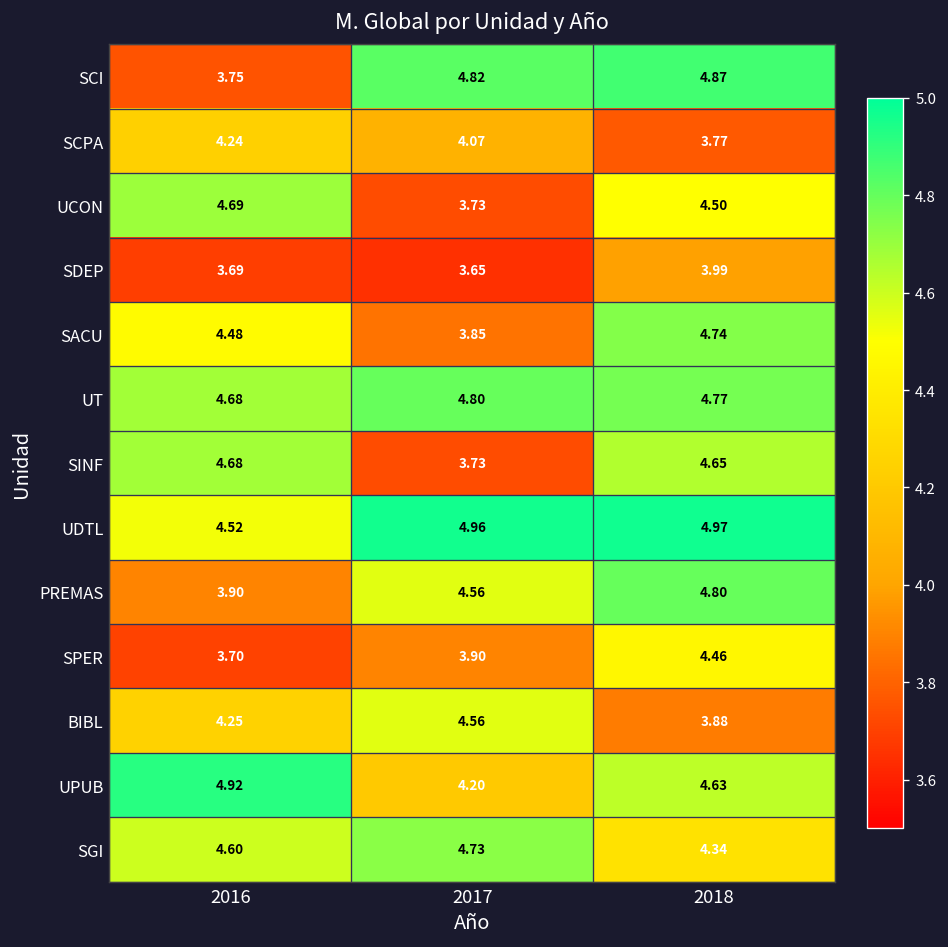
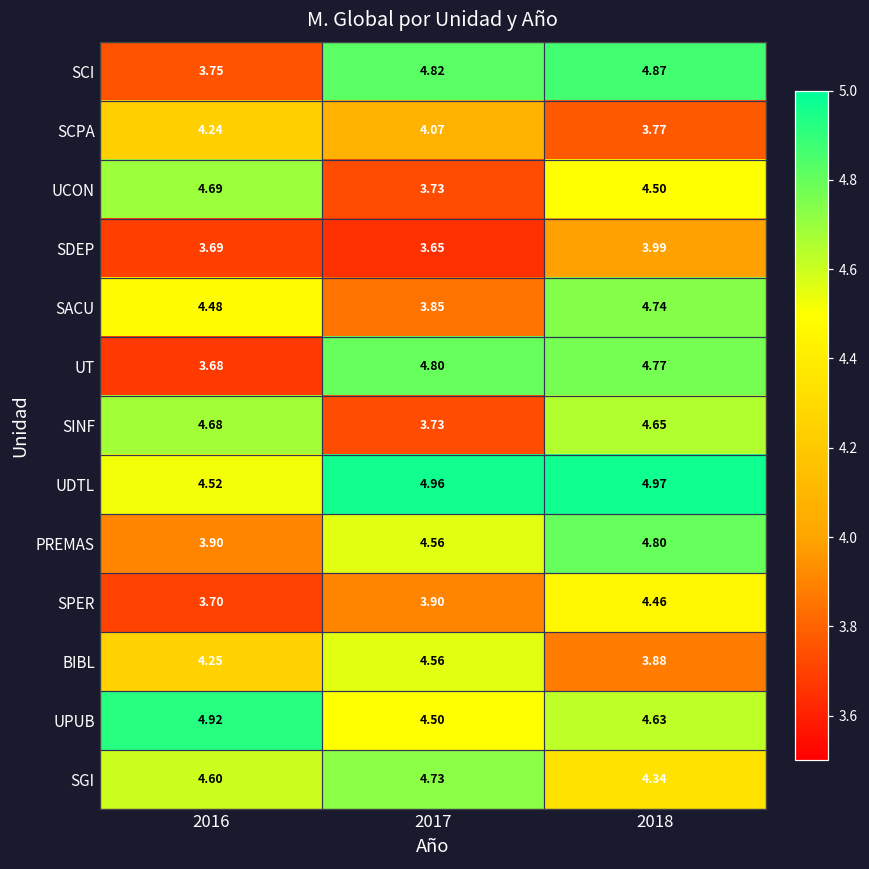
UT, 2016: 4.68 -> 3.68
UPUB, 2017: 4.20 -> 4.50
